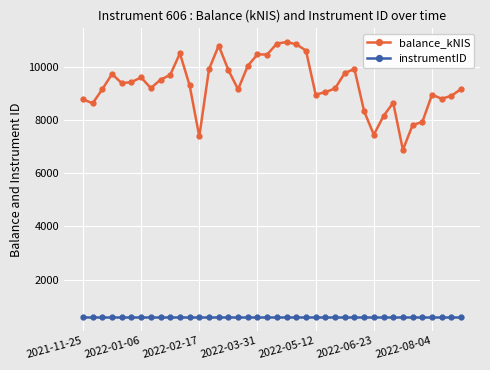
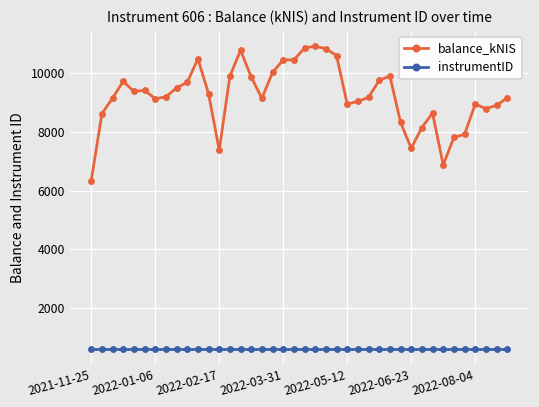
balance_kNIS, 2021-11-25: 8800 -> 6300
balance_kNIS, 2022-01-06: 9600 -> 9100
